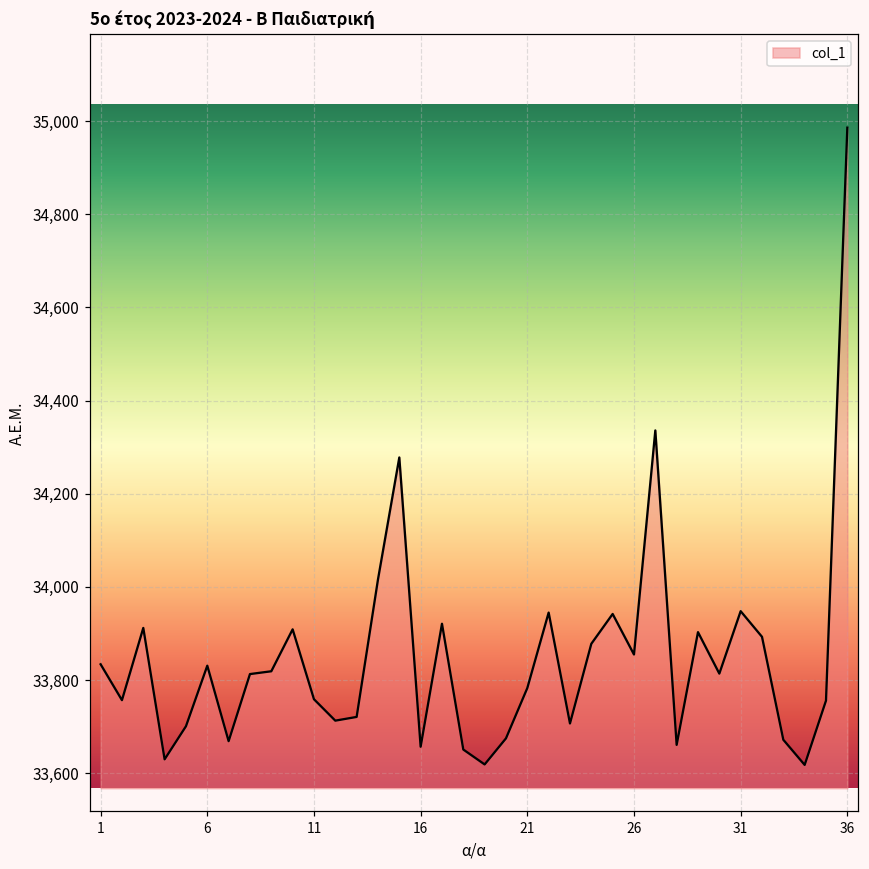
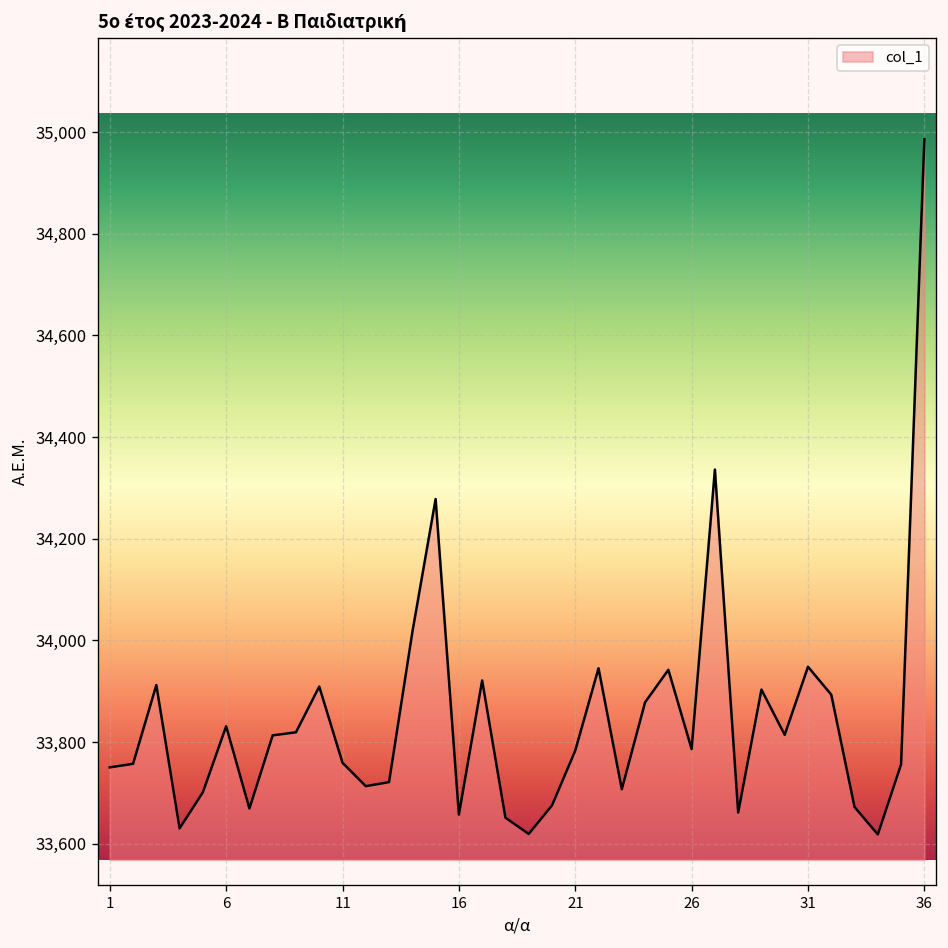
1: 33,830 -> 33,750
26: 33,860 -> 33,790
